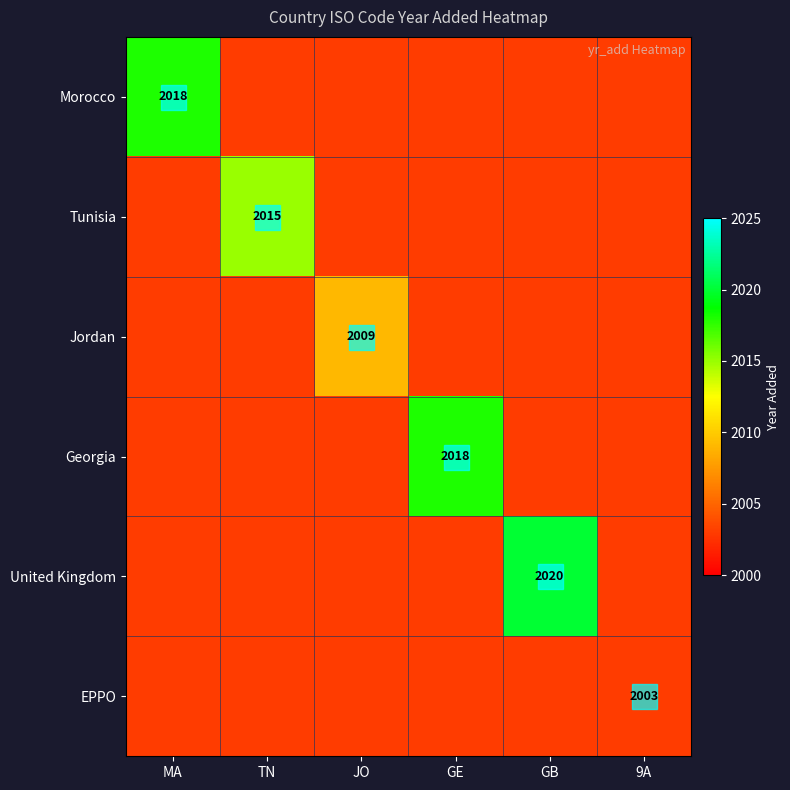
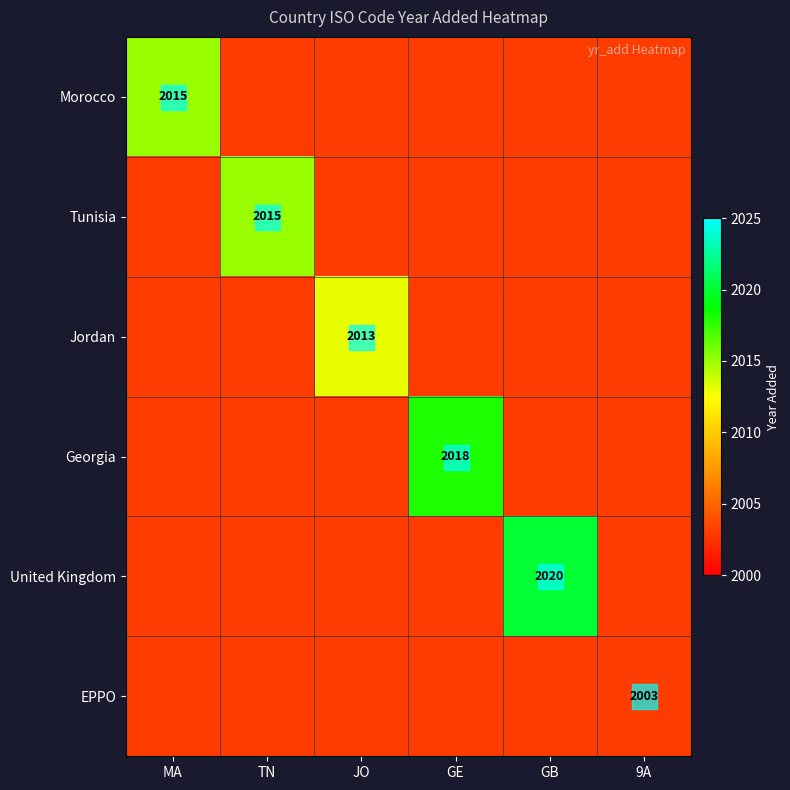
Morocco, MA: 2018 -> 2015
Jordan, JO: 2009 -> 2013
